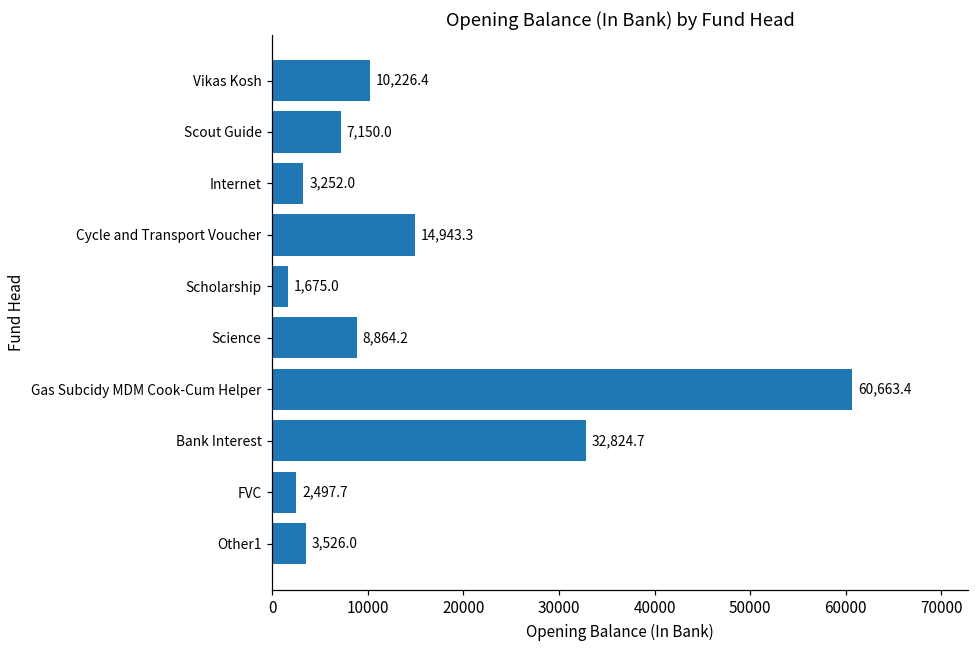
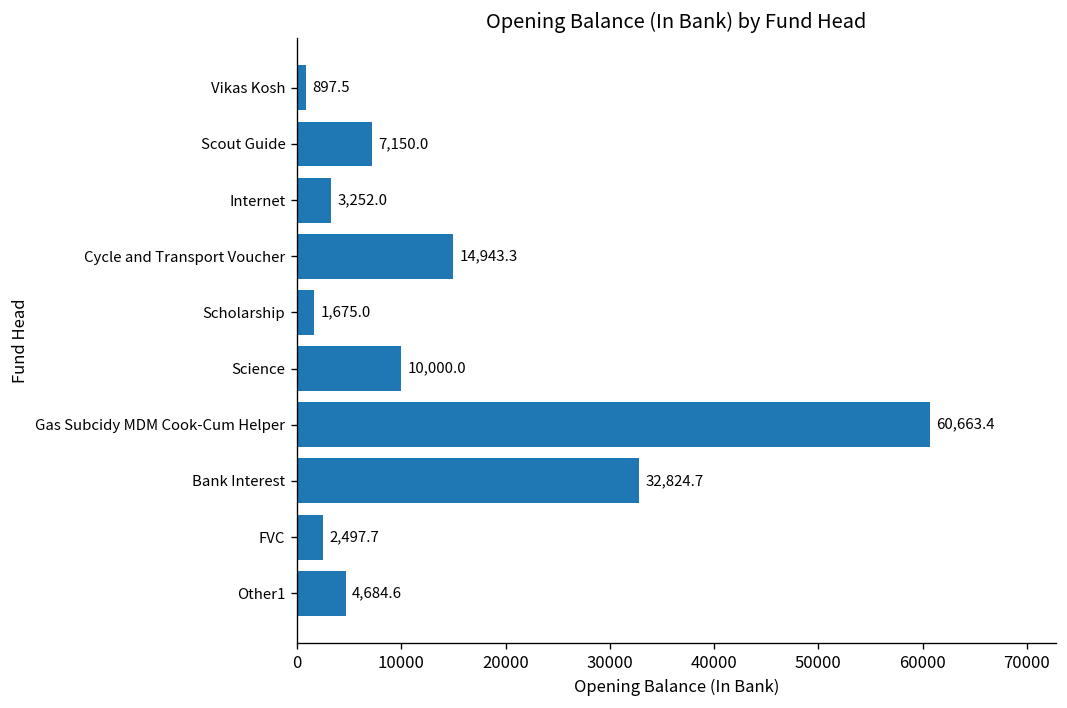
Vikas Kosh: 10,226.4 -> 897.5
Science: 8,864.2 -> 10,000.0
Other1: 3,526.0 -> 4,684.6
